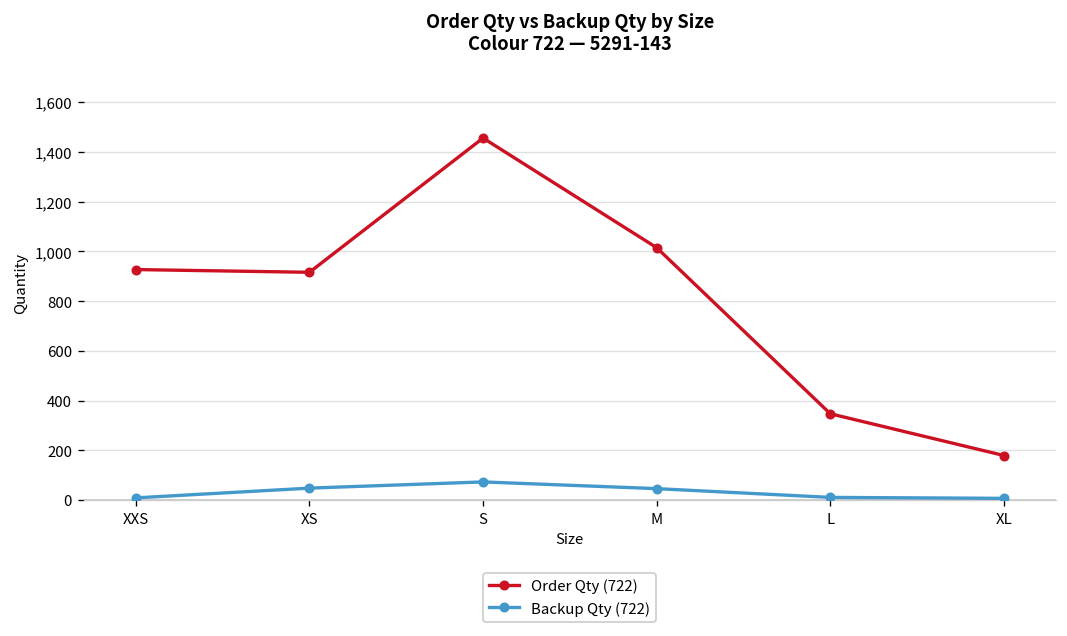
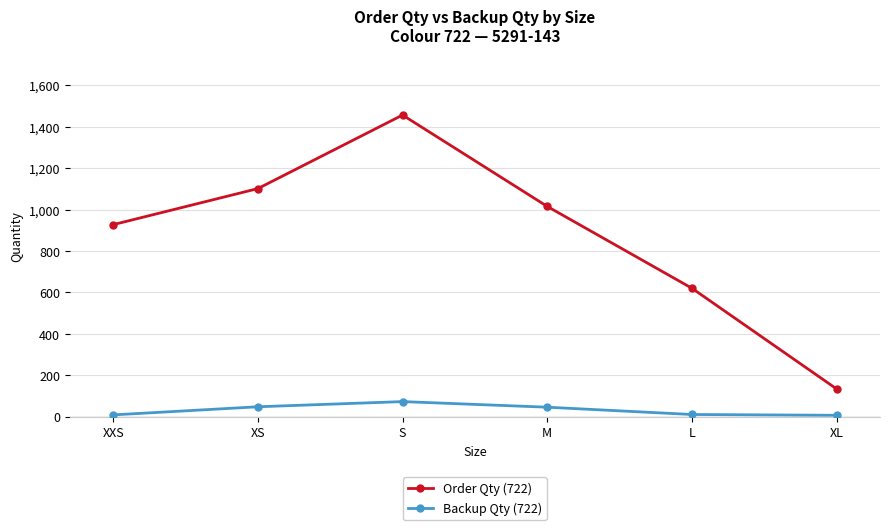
Order Qty (722), XS: 920 -> 1,100
Order Qty (722), L: 350 -> 620
Order Qty (722), XL: 180 -> 130
